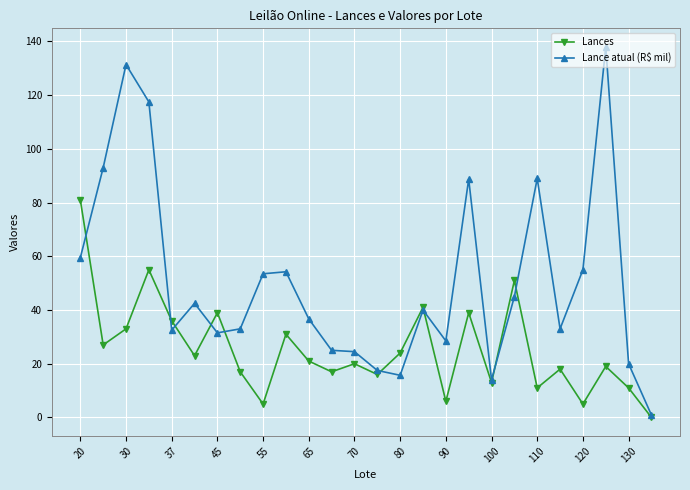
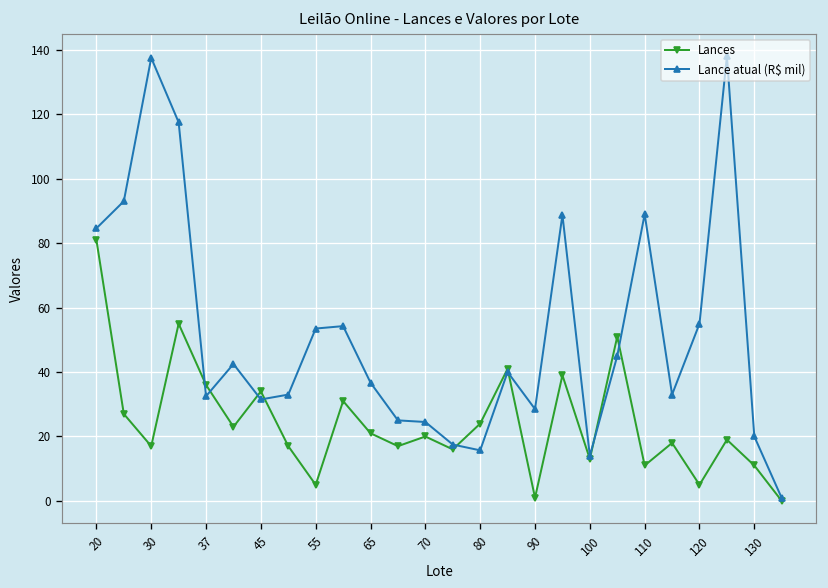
Lance atual (R$ mil), 20: 60 -> 85
Lances, 30: 33 -> 17
Lance atual (R$ mil), 30: 131 -> 138
Lances, 45: 39 -> 34
Lances, 90: 6 -> 1
